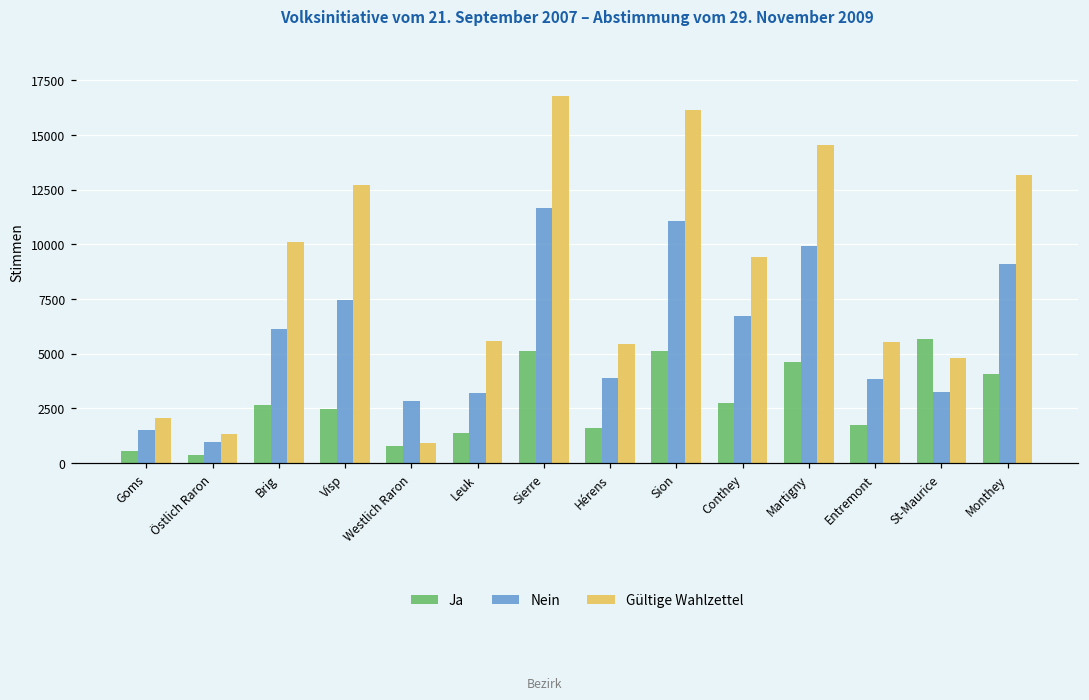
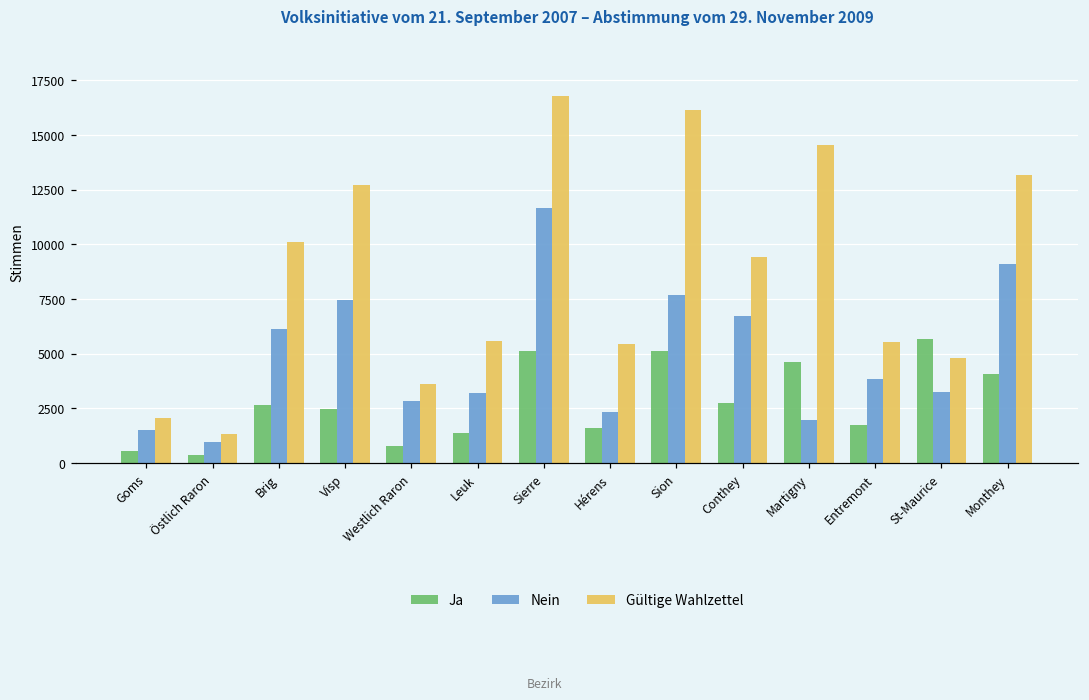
Gültige Wahlzettel, Westlich Raron: 900 -> 3600
Nein, Hérens: 3900 -> 2300
Nein, Sion: 11100 -> 7700
Nein, Martigny: 9900 -> 1900
